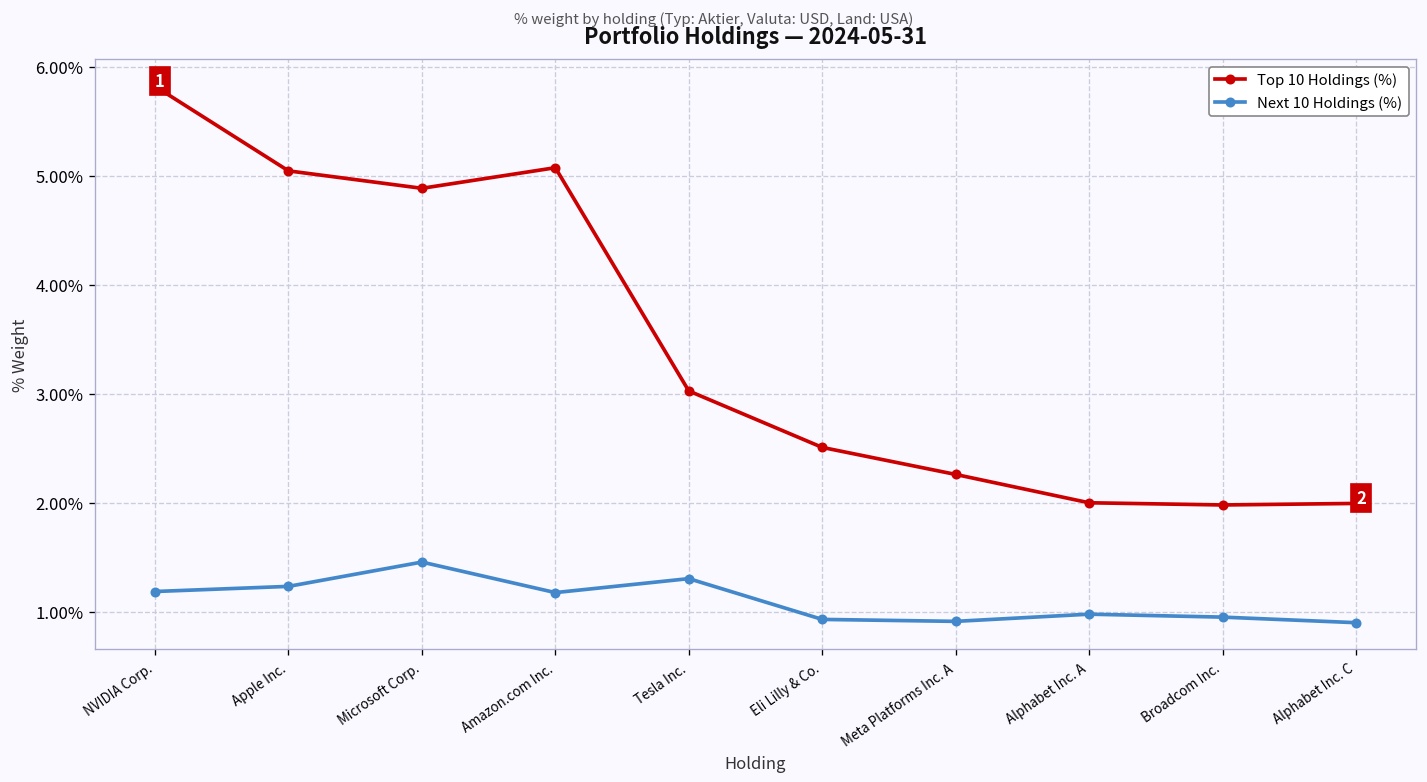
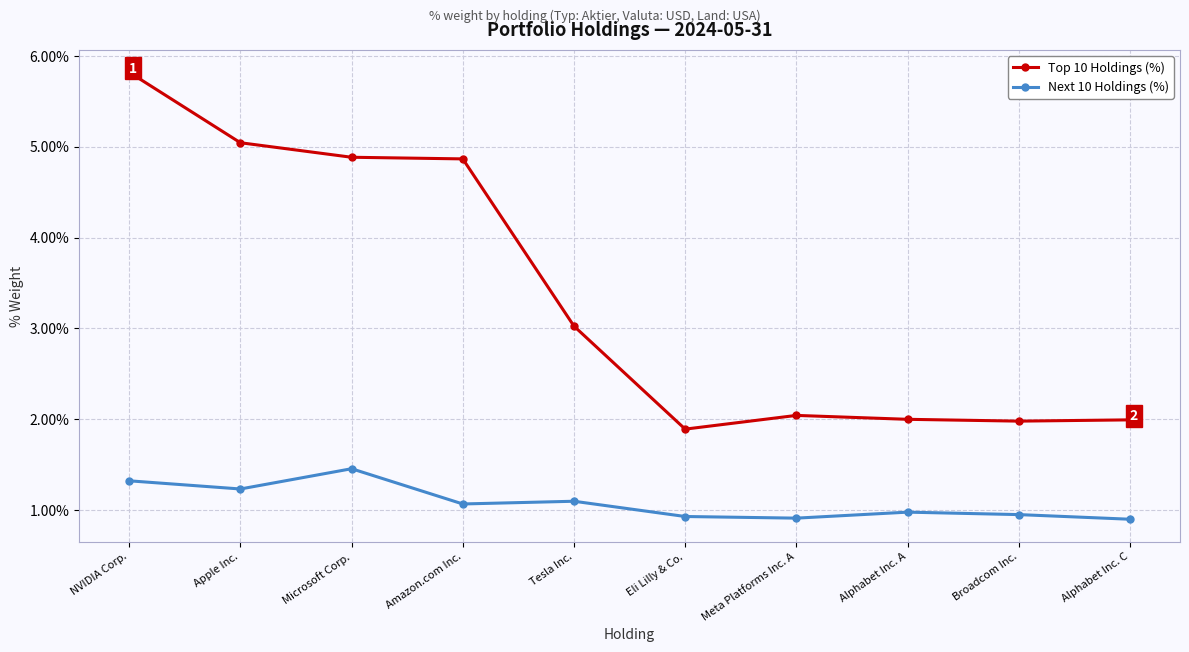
Next 10 Holdings (%), NVIDIA Corp.: 1.2% -> 1.3%
Top 10 Holdings (%), Amazon.com Inc.: 5.1% -> 4.9%
Next 10 Holdings (%), Amazon.com Inc.: 1.2% -> 1.1%
Next 10 Holdings (%), Tesla Inc.: 1.3% -> 1.1%
Top 10 Holdings (%), Eli Lilly & Co.: 2.5% -> 1.9%
Top 10 Holdings (%), Meta Platforms Inc. A: 2.3% -> 2.0%
